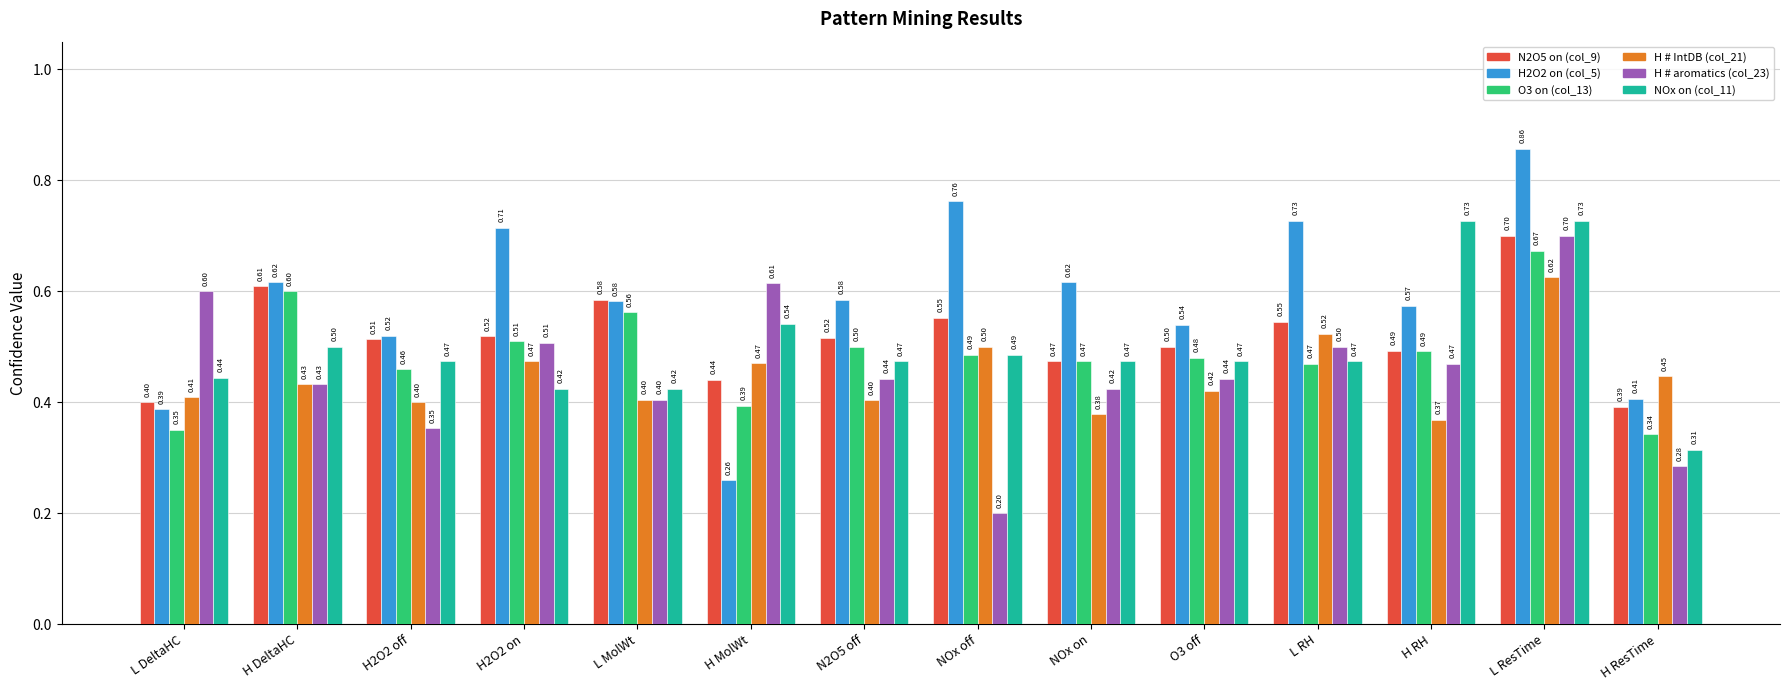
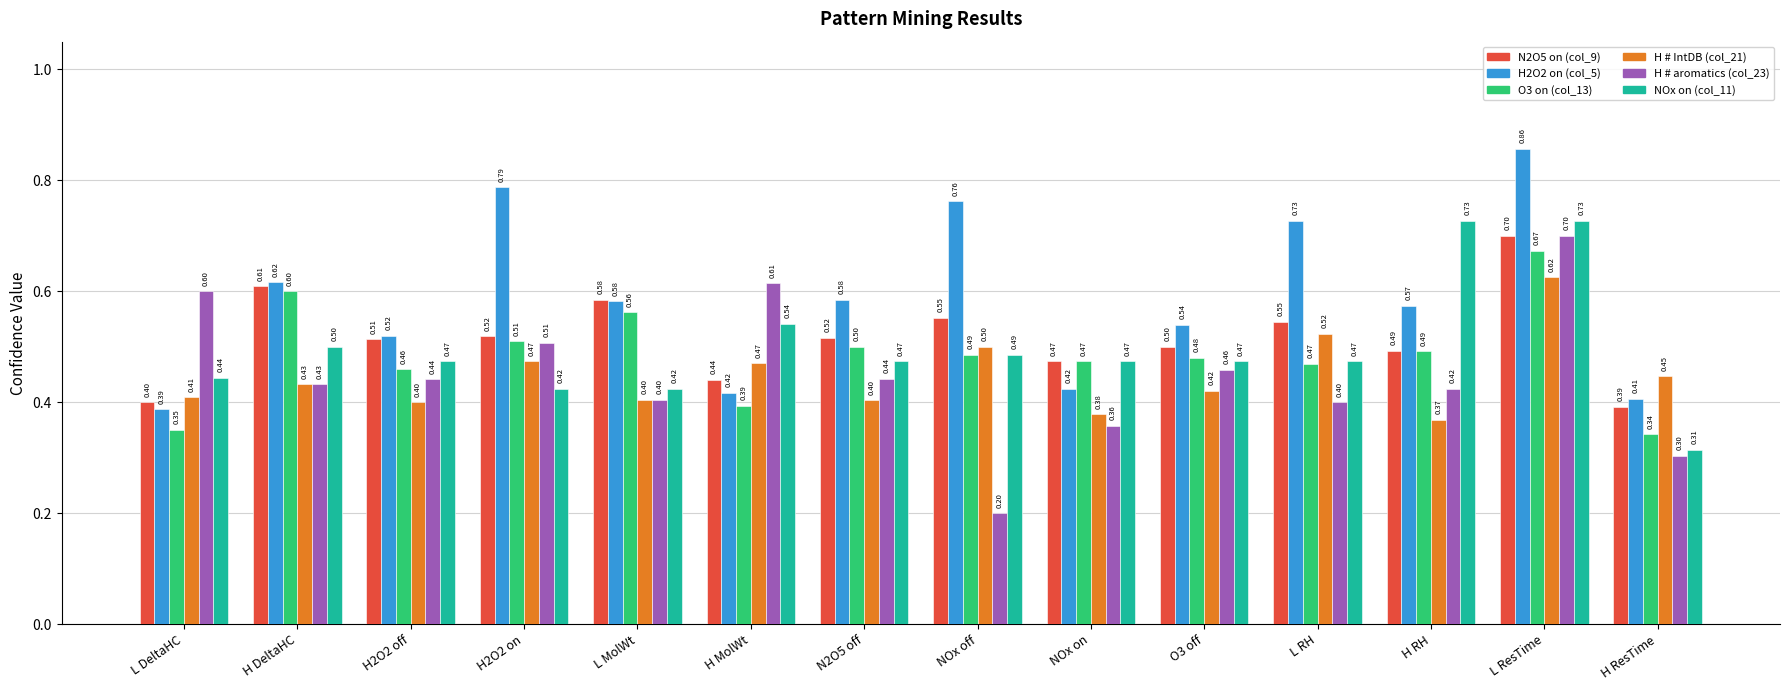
H # aromatics (col_23), H2O2 off: 0.35 -> 0.44
H2O2 on (col_5), H2O2 on: 0.71 -> 0.79
H2O2 on (col_5), H MolWt: 0.26 -> 0.42
H2O2 on (col_5), NOx on: 0.62 -> 0.42
H # aromatics (col_23), NOx on: 0.42 -> 0.36
H # aromatics (col_23), O3 off: 0.44 -> 0.46
H # aromatics (col_23), L RH: 0.50 -> 0.40
H # aromatics (col_23), H RH: 0.47 -> 0.42
H # aromatics (col_23), H ResTime: 0.28 -> 0.30
